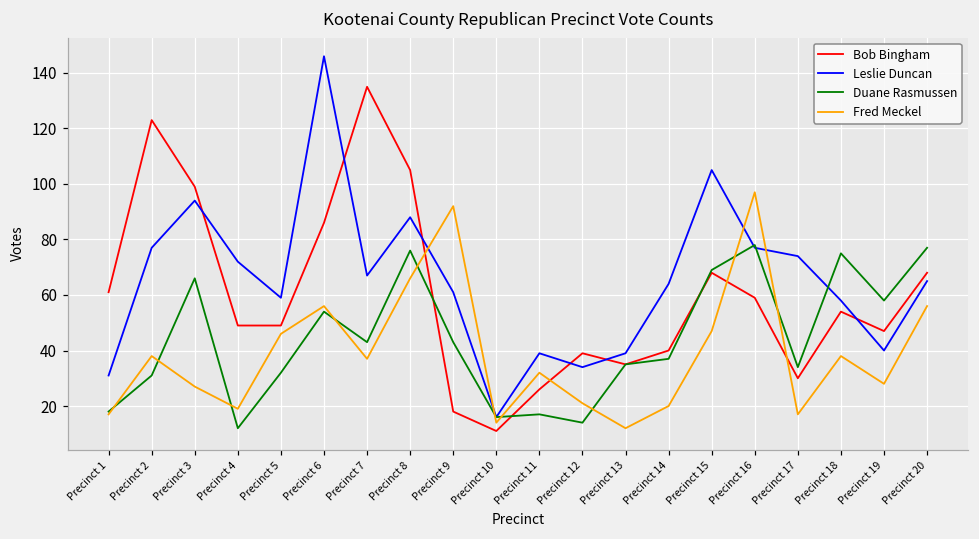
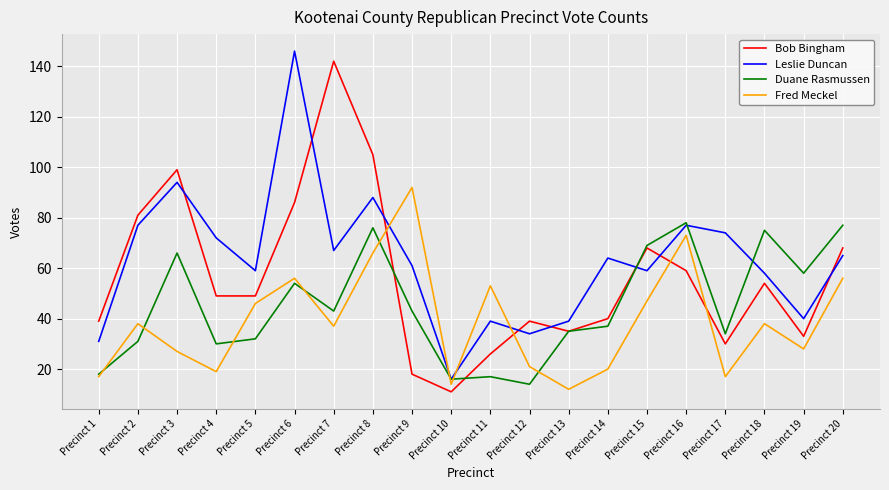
Bob Bingham, Precinct 1: 61 -> 39
Bob Bingham, Precinct 2: 123 -> 81
Duane Rasmussen, Precinct 4: 12 -> 30
Bob Bingham, Precinct 7: 135 -> 142
Fred Meckel, Precinct 11: 32 -> 53
Leslie Duncan, Precinct 15: 105 -> 59
Fred Meckel, Precinct 16: 97 -> 73
Bob Bingham, Precinct 19: 47 -> 33
